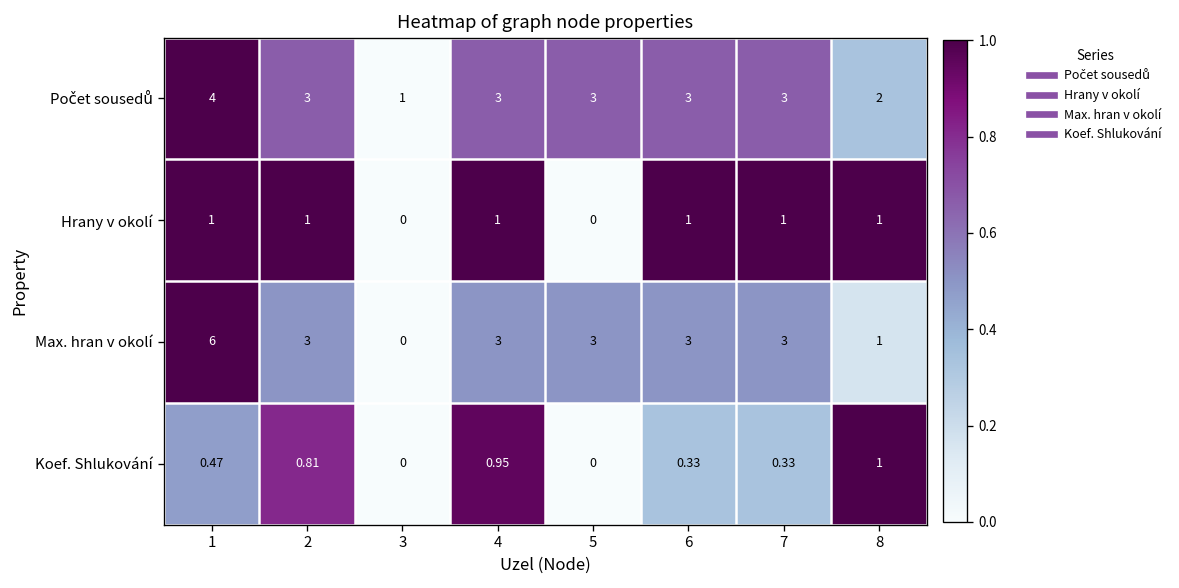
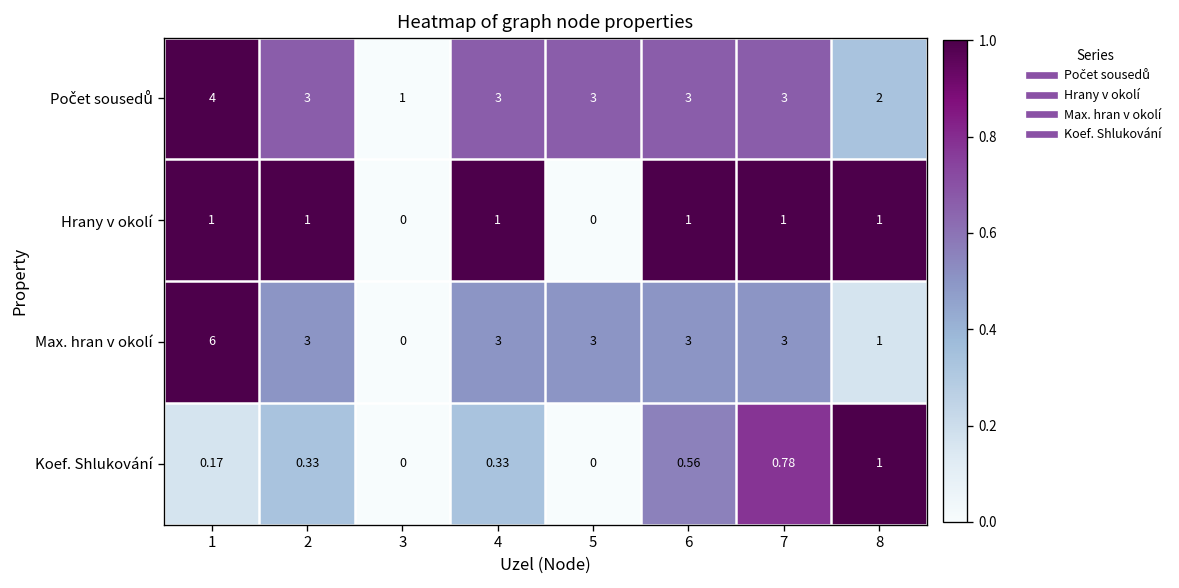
Koef. Shlukování, 1: 0.47 -> 0.17
Koef. Shlukování, 2: 0.81 -> 0.33
Koef. Shlukování, 4: 0.95 -> 0.33
Koef. Shlukování, 6: 0.33 -> 0.56
Koef. Shlukování, 7: 0.33 -> 0.78
